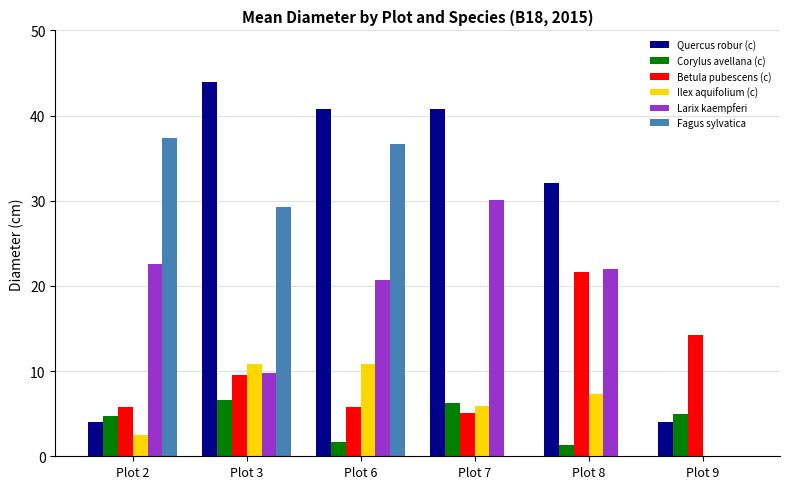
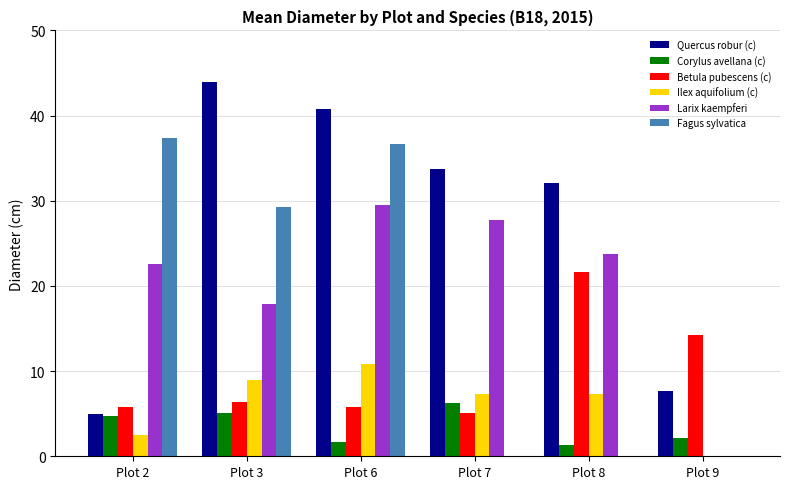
Quercus robur (c), Plot 2: 4 -> 5
Corylus avellana (c), Plot 3: 7 -> 5
Betula pubescens (c), Plot 3: 10 -> 6
Ilex aquifolium (c), Plot 3: 11 -> 9
Larix kaempferi, Plot 3: 10 -> 18
Larix kaempferi, Plot 6: 21 -> 30
Quercus robur (c), Plot 7: 41 -> 34
Ilex aquifolium (c), Plot 7: 6 -> 7
Larix kaempferi, Plot 7: 30 -> 28
Larix kaempferi, Plot 8: 22 -> 24
Quercus robur (c), Plot 9: 4 -> 8
Corylus avellana (c), Plot 9: 5 -> 2
